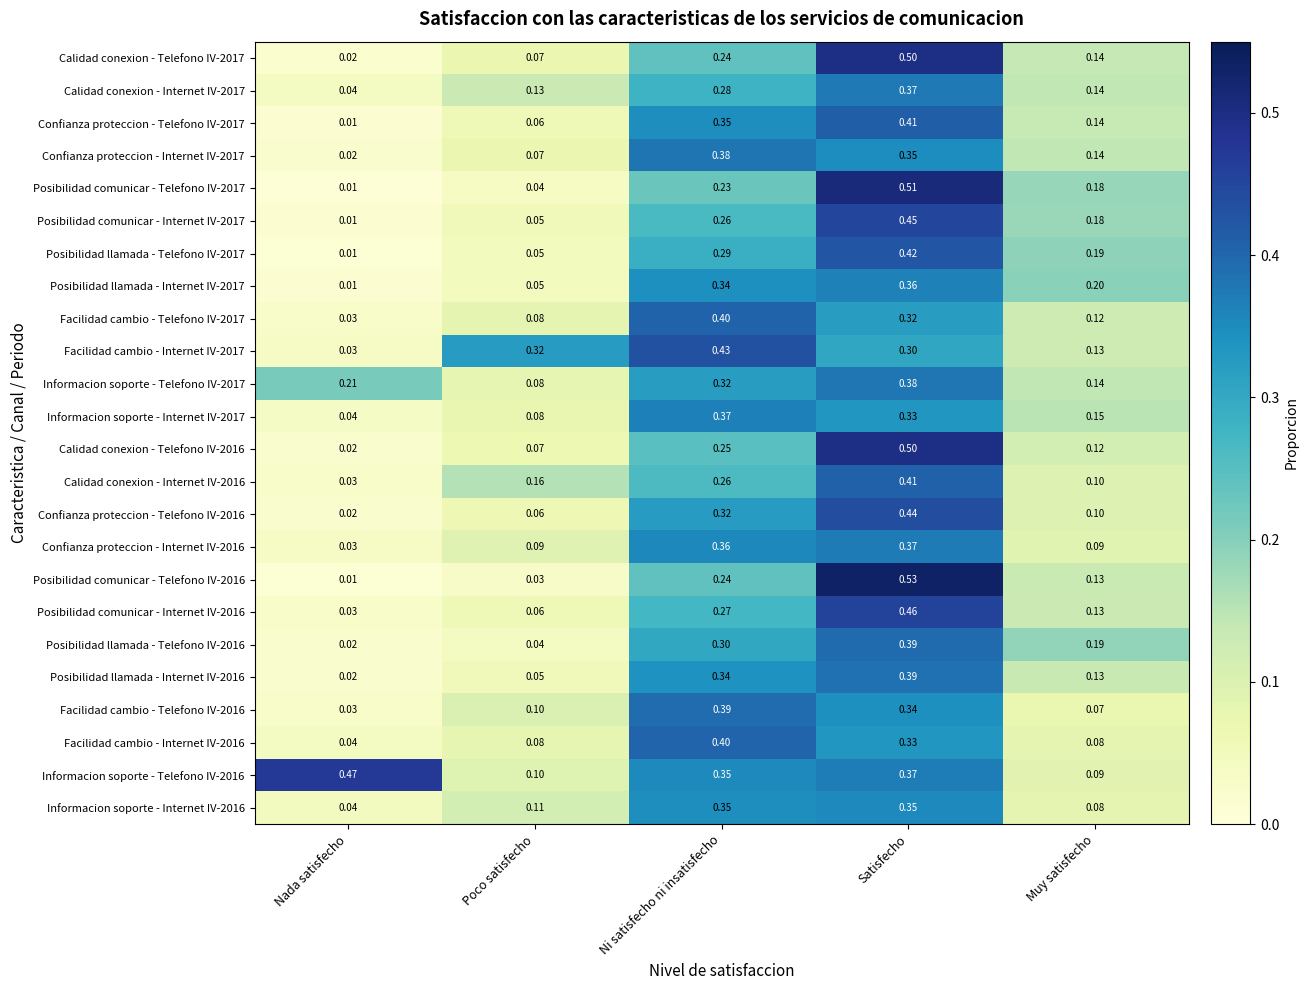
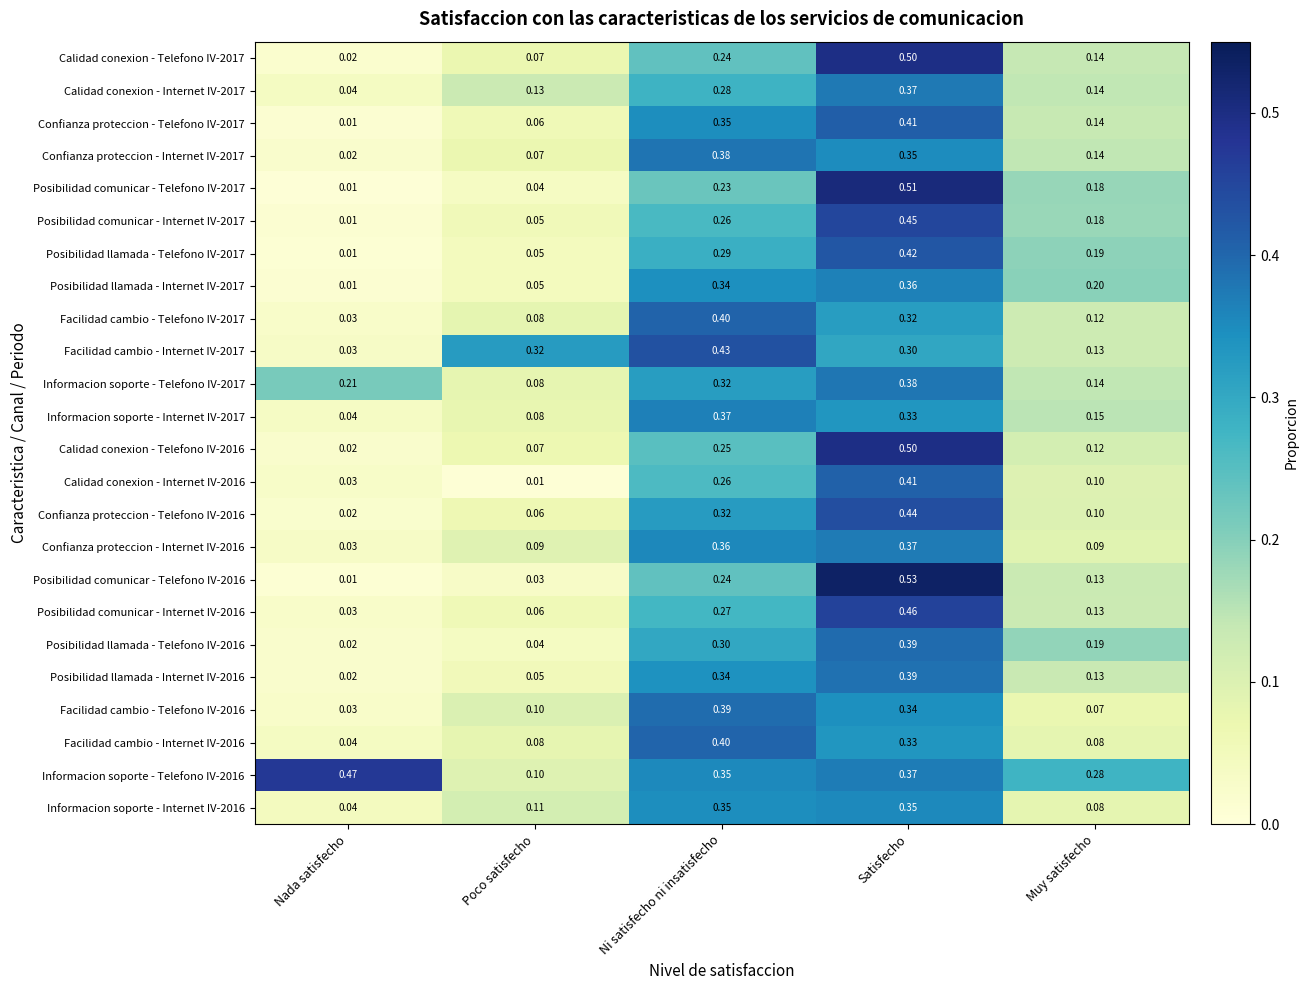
Calidad conexion - Internet IV-2016, Poco satisfecho: 0.16 -> 0.01
Informacion soporte - Telefono IV-2016, Muy satisfecho: 0.09 -> 0.28
